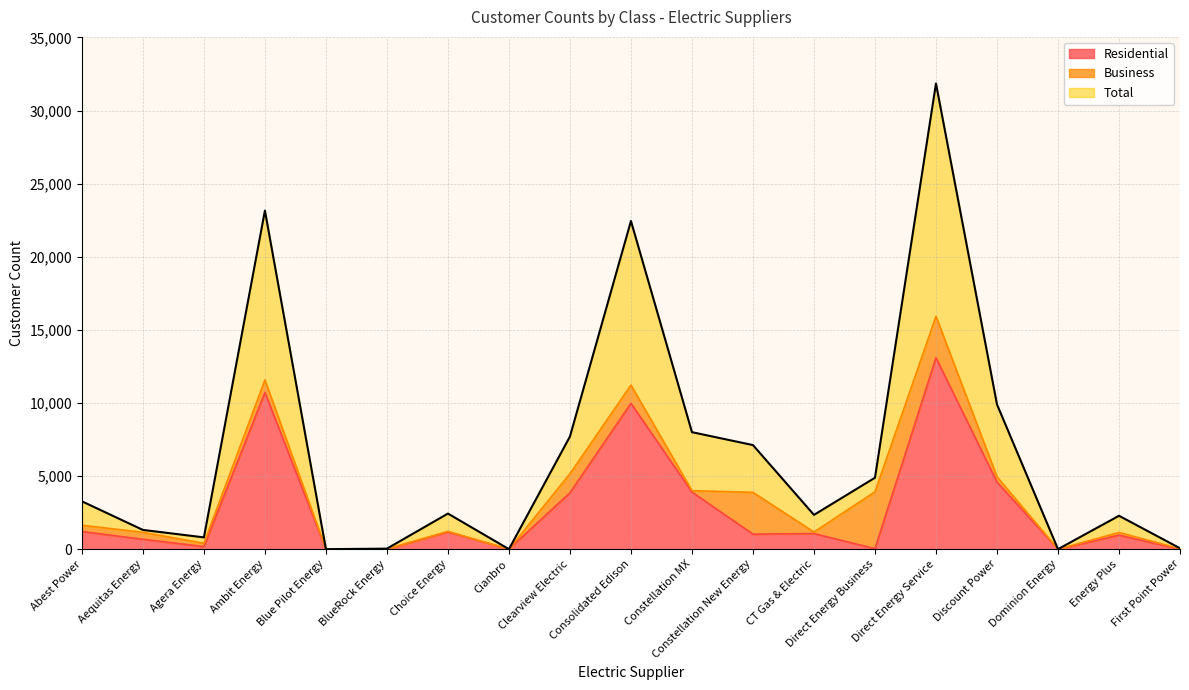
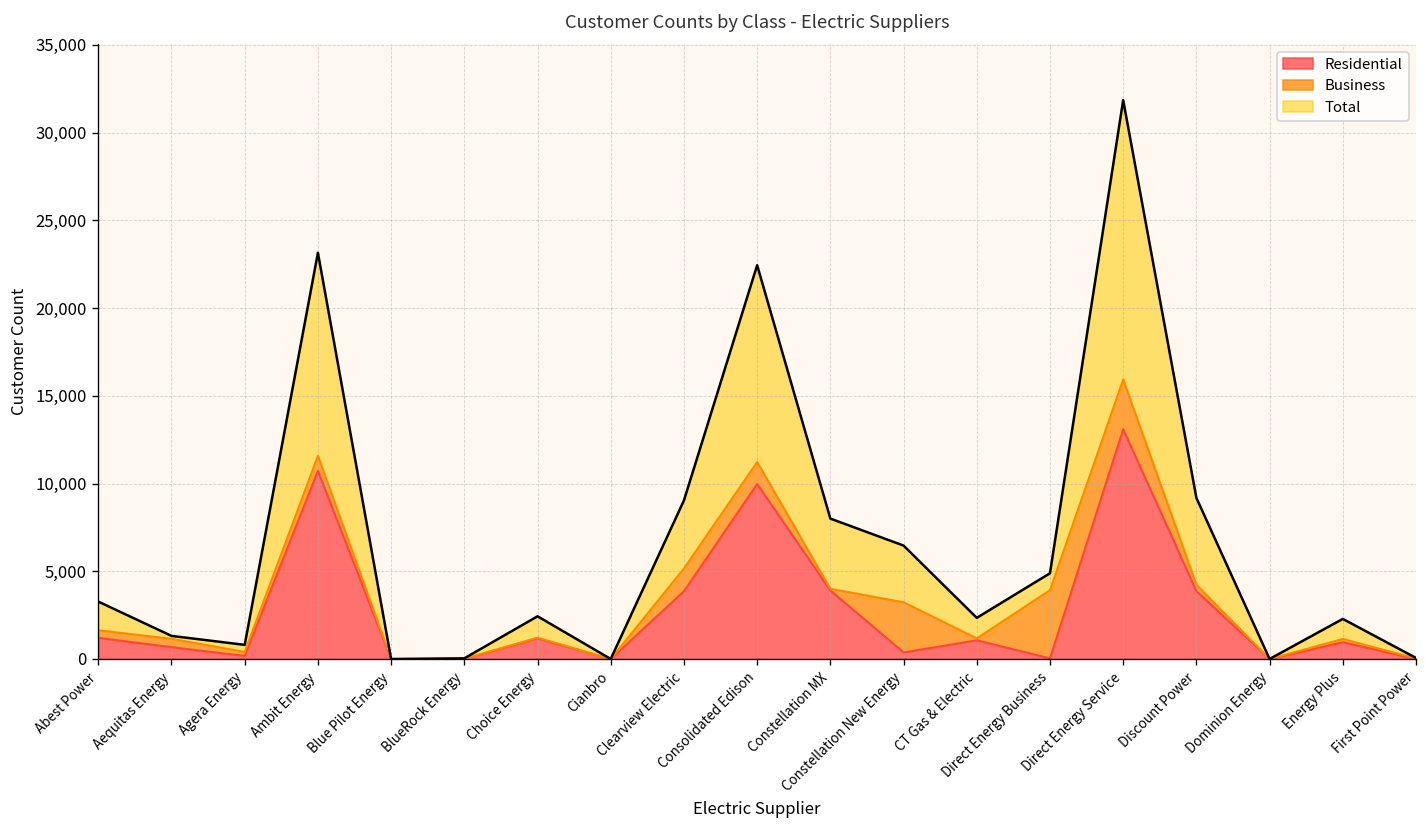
Total, Clearview Electric: 2,500 -> 3,900
Residential, Constellation New Energy: 1,000 -> 400
Residential, Discount Power: 4,600 -> 3,900
